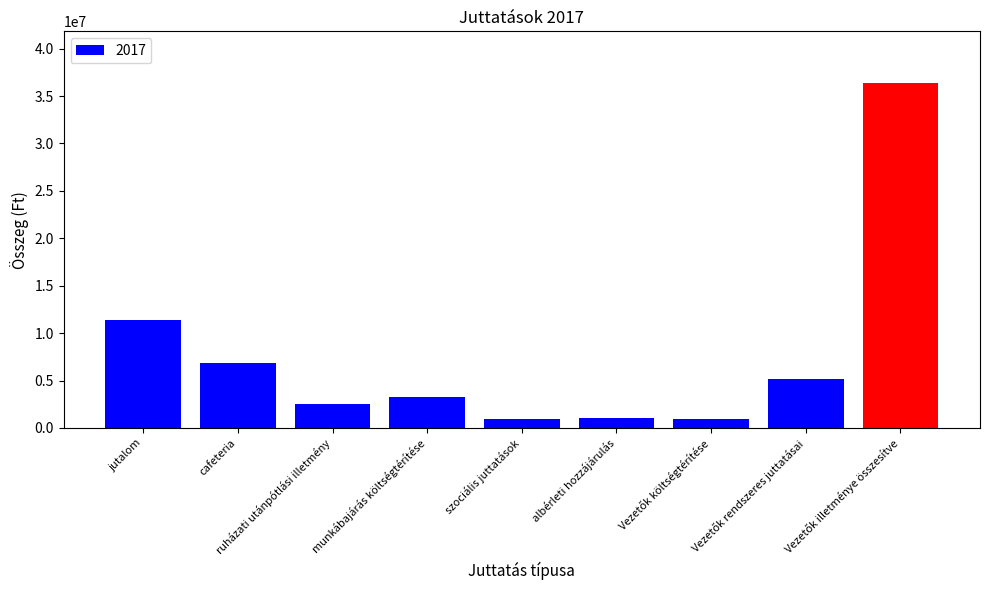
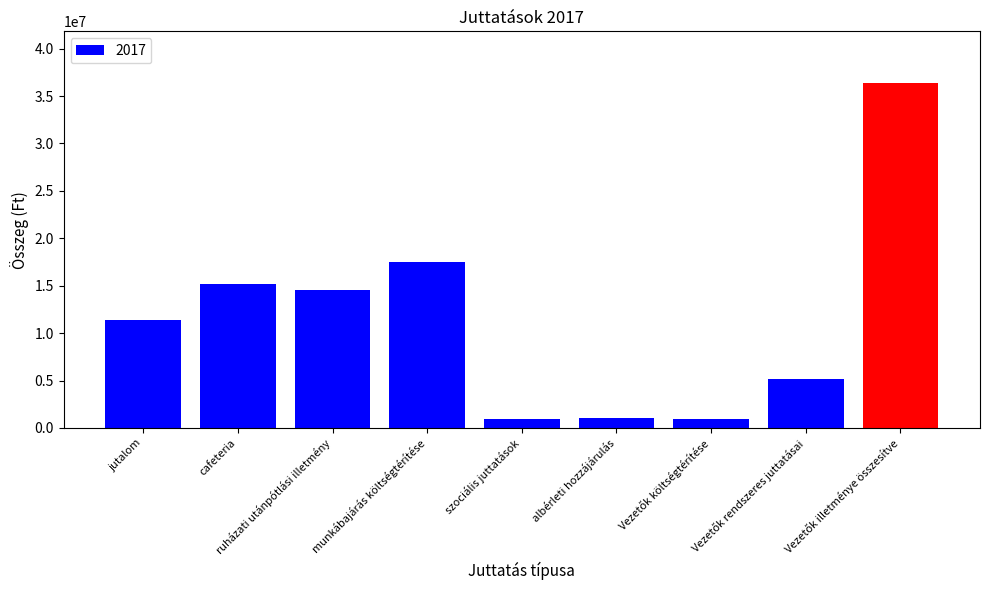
cafeteria: 7000000 -> 15000000
ruházati utánpótlási illetmény: 3000000 -> 15000000
munkábajárás költségtérítése: 3000000 -> 17000000
